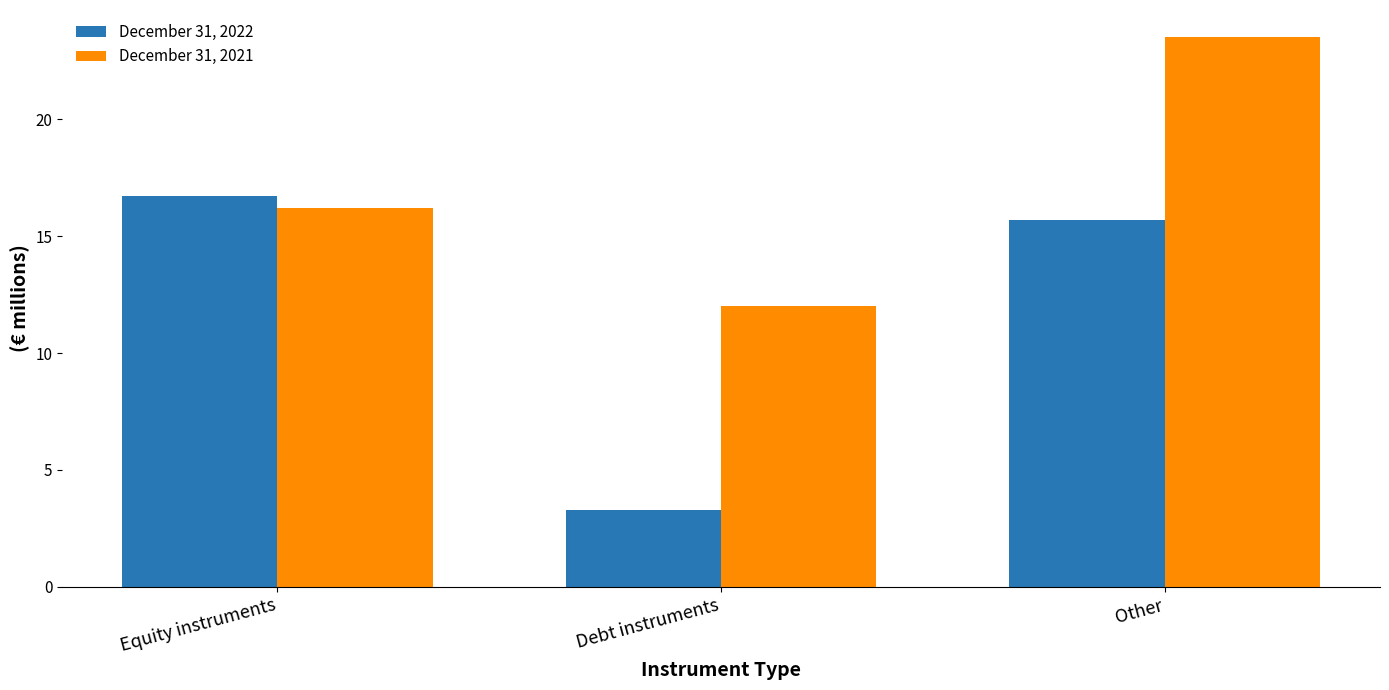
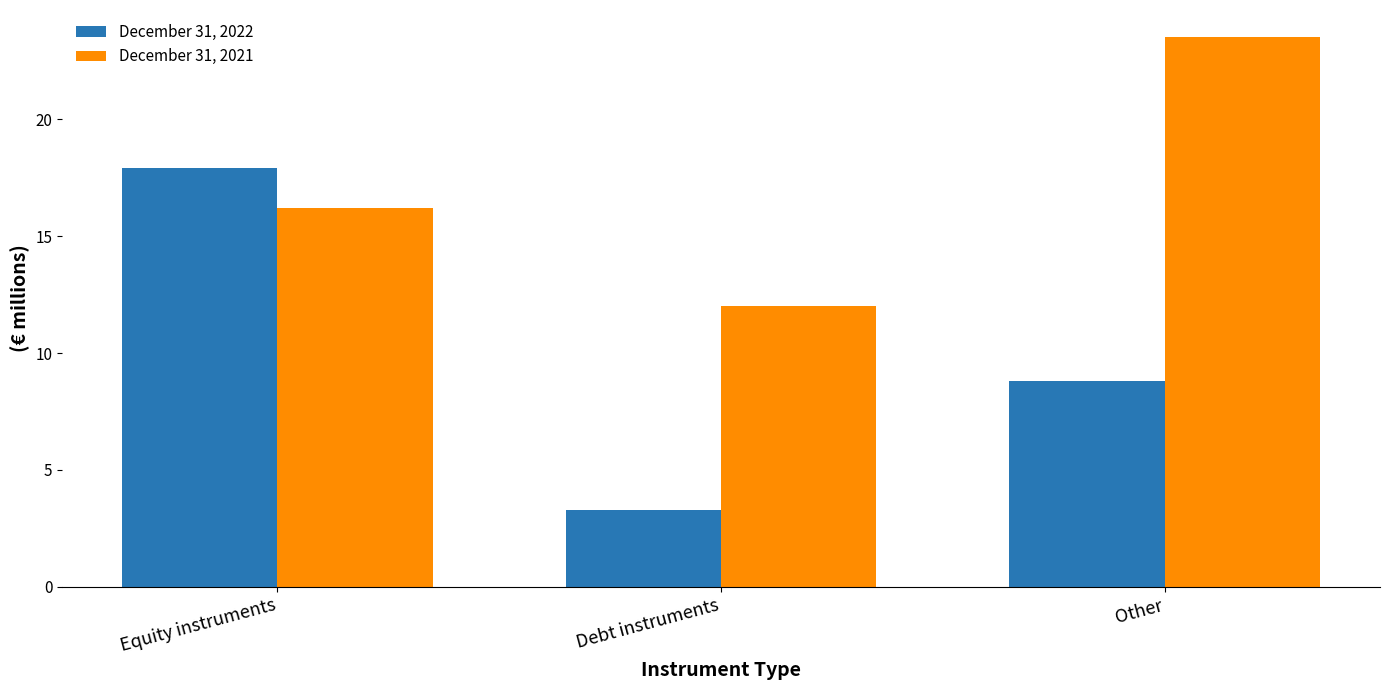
December 31, 2022, Equity instruments: 16.7 -> 17.9
December 31, 2022, Other: 15.7 -> 8.8
